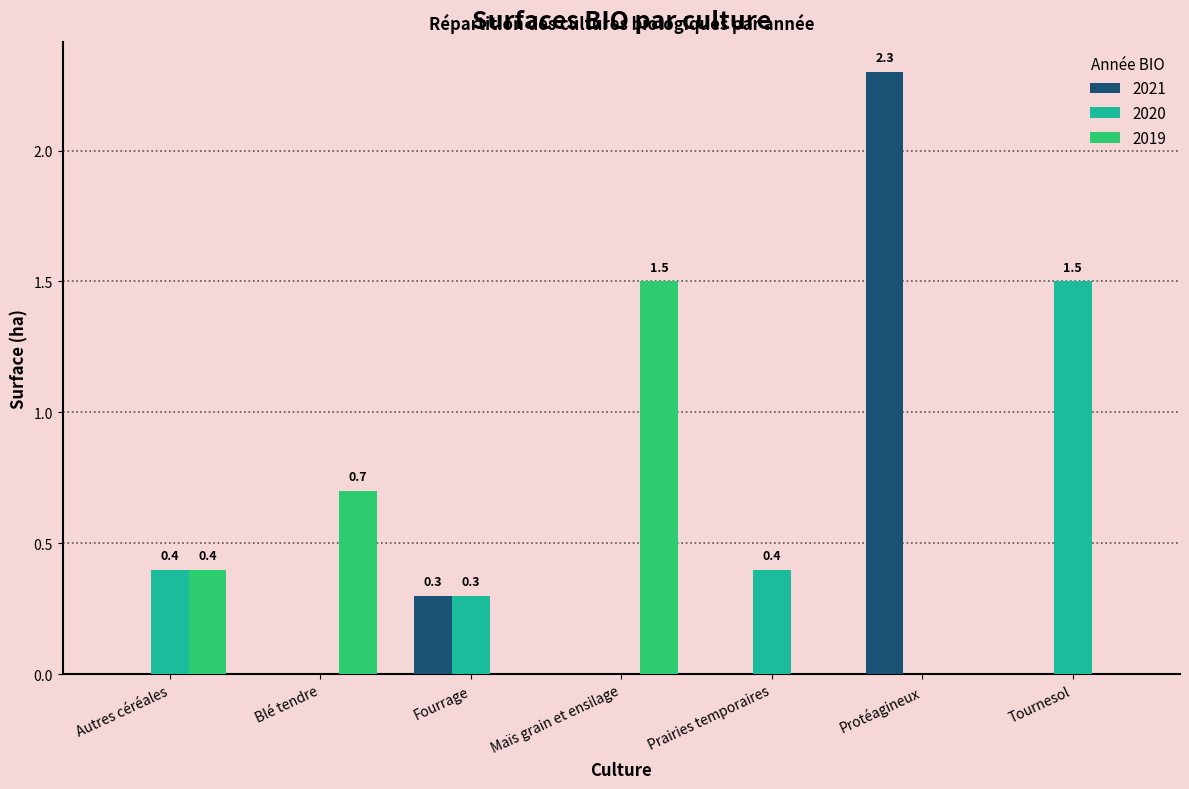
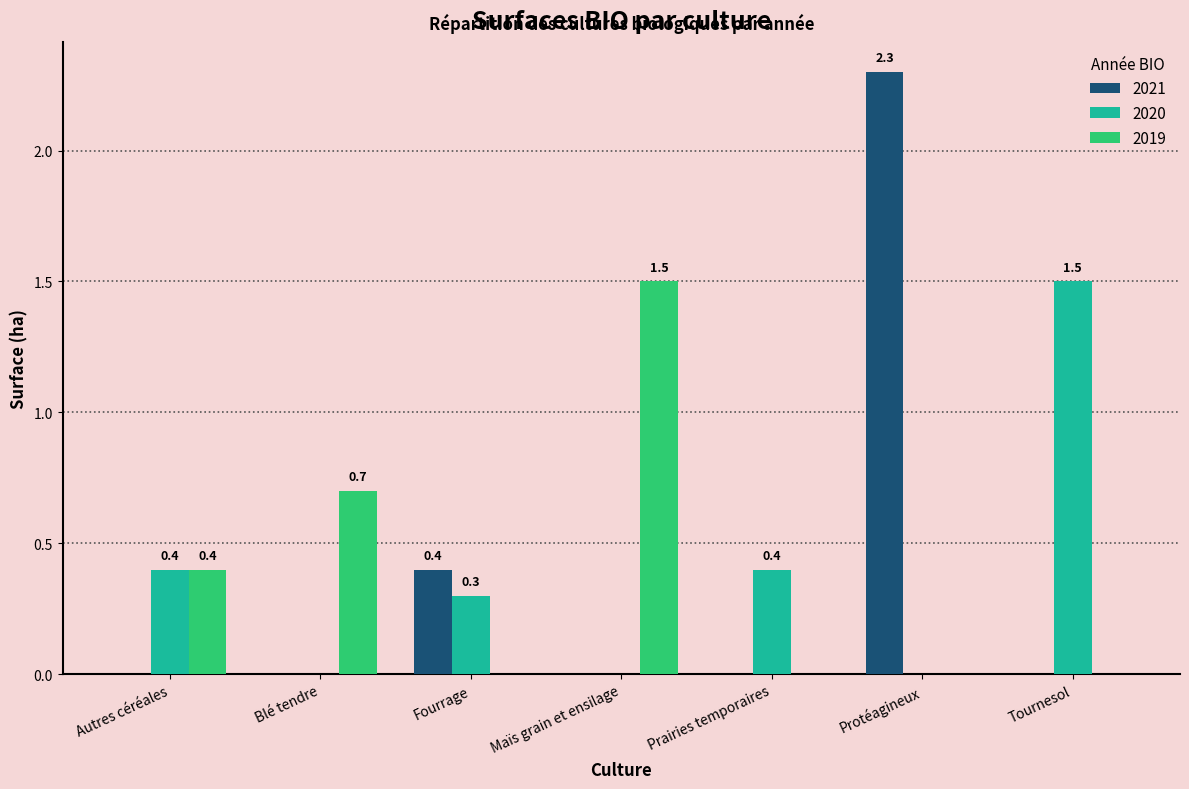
2021, Fourrage: 0.3 -> 0.4
